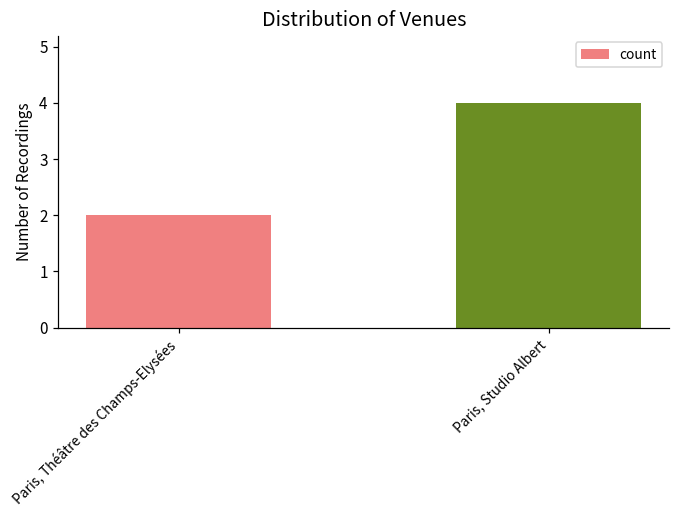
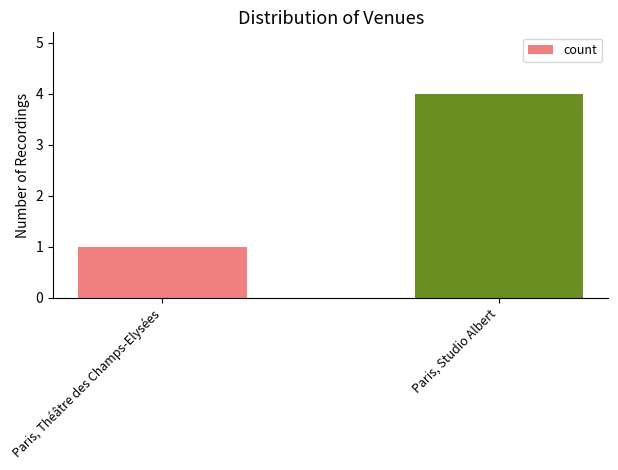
Paris, Théâtre des Champs-Elysées: 2 -> 1
